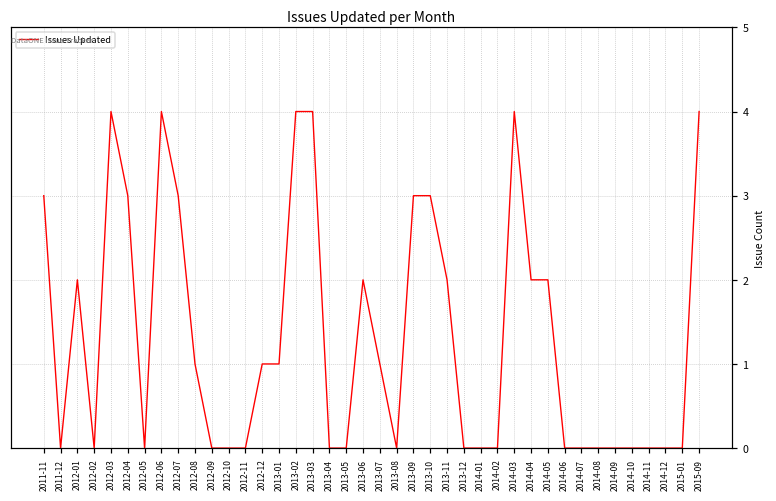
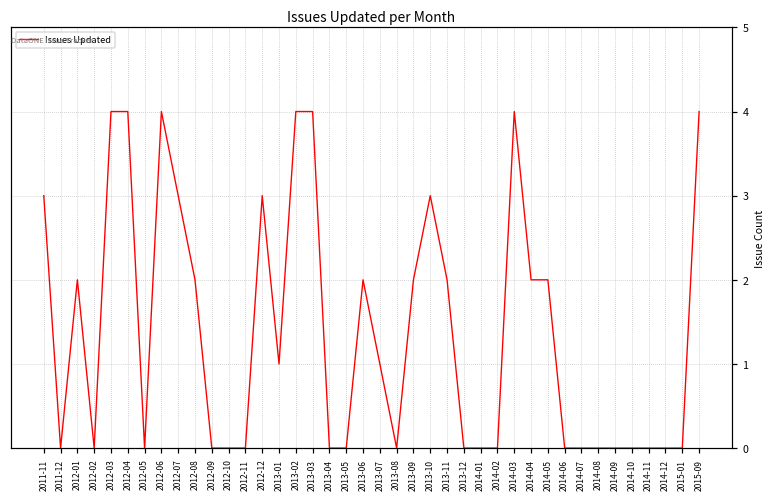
2012-04: 3 -> 4
2012-08: 1 -> 2
2012-12: 1 -> 3
2013-09: 3 -> 2
